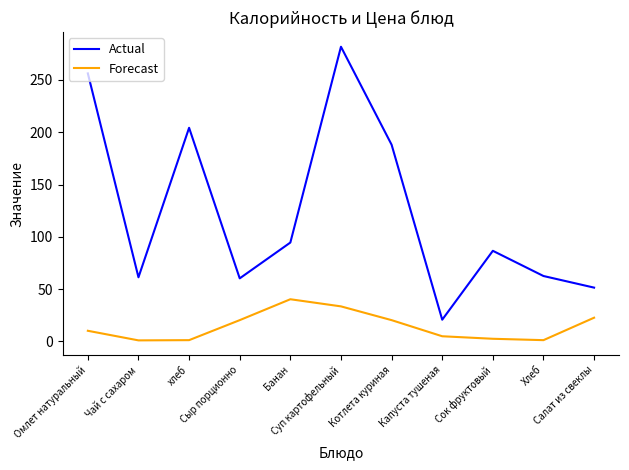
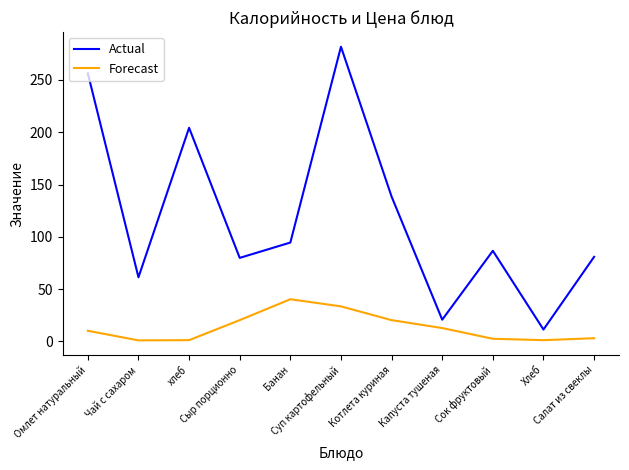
Actual, Сыр порционно: 60 -> 80
Actual, Котлета куриная: 188 -> 138
Forecast, Капуста тушеная: 5 -> 13
Actual, Хлеб: 63 -> 11
Actual, Салат из свеклы: 51 -> 81
Forecast, Салат из свеклы: 23 -> 3
